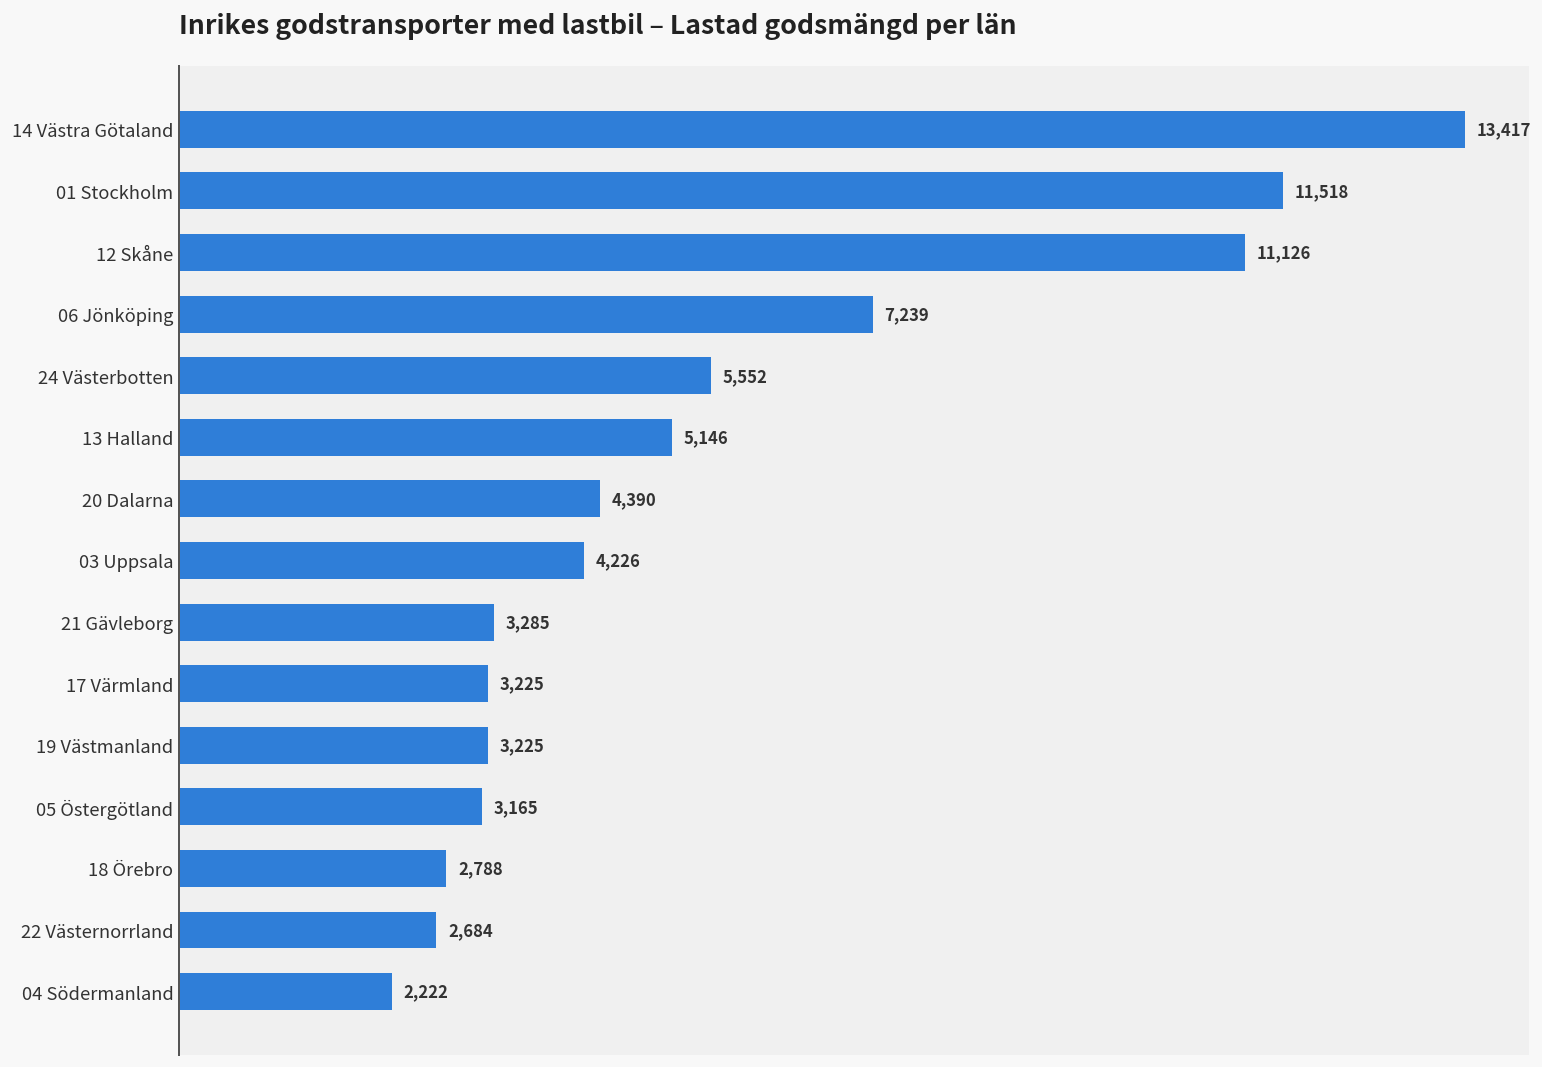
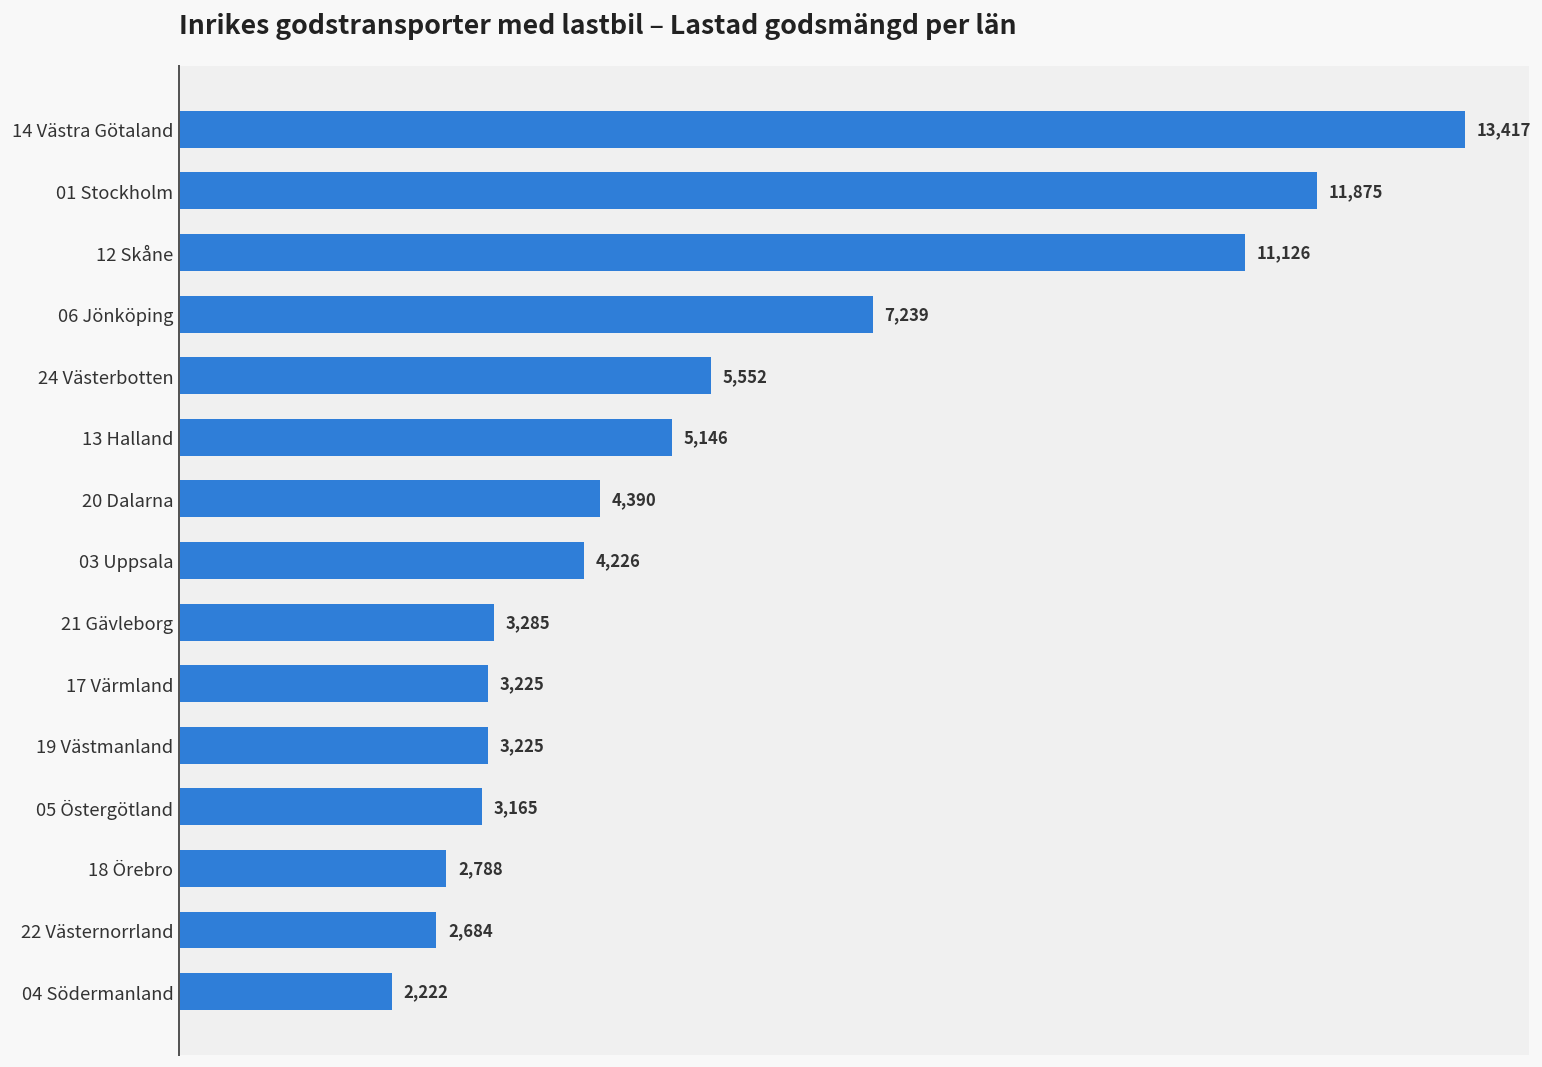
01 Stockholm: 11,518 -> 11,875
